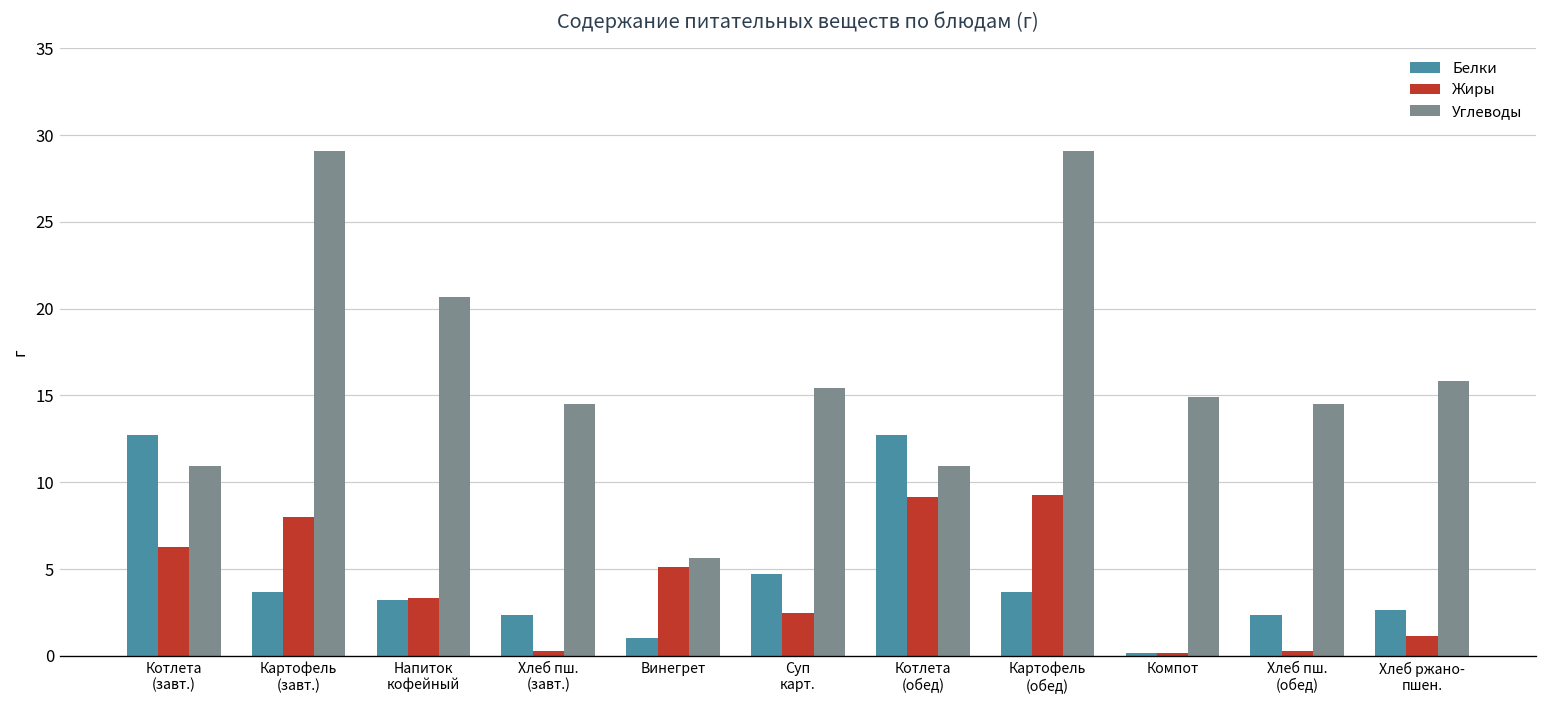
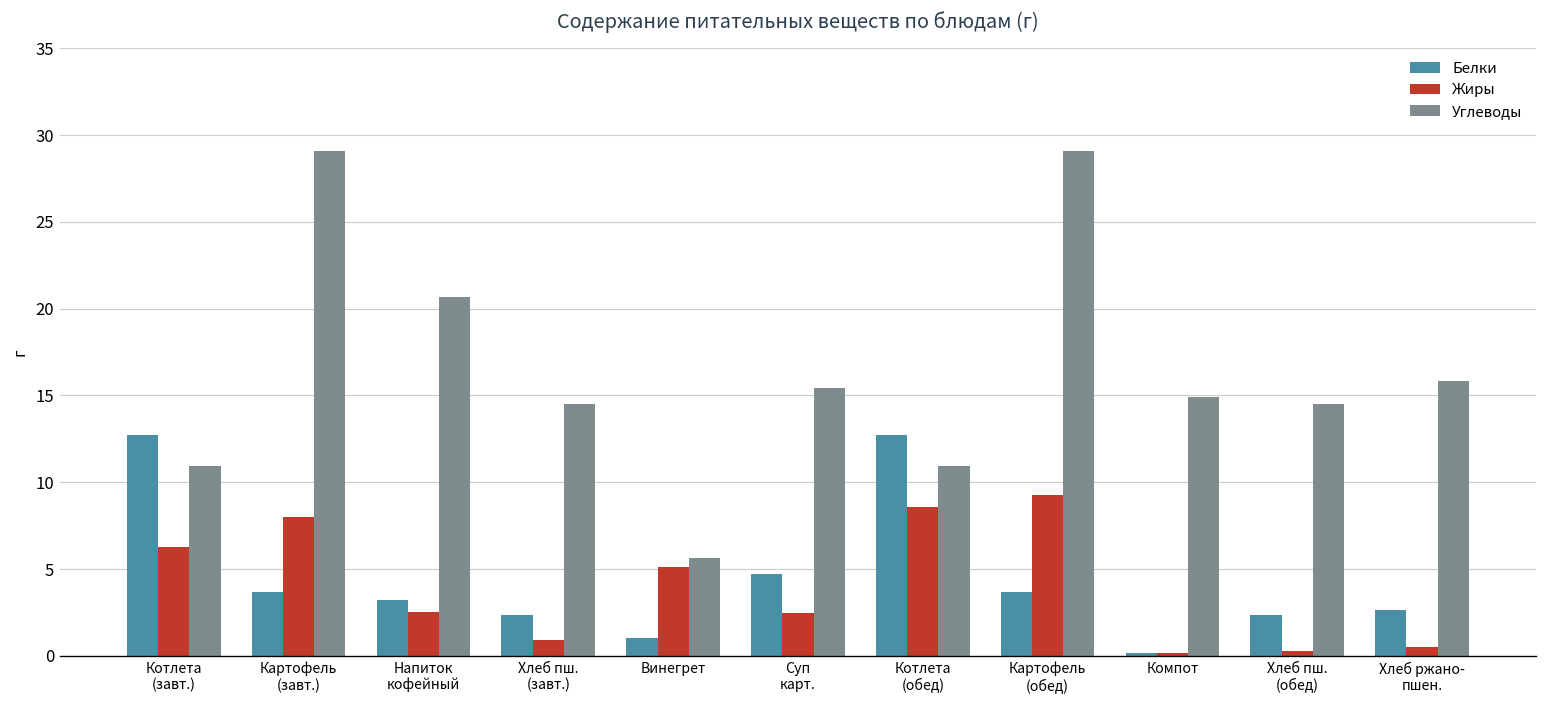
Жиры, Напиток кофейный: 3.3 -> 2.5
Жиры, Хлеб пш. (завт.): 0.3 -> 0.9
Жиры, Котлета (обед): 9.1 -> 8.6
Жиры, Хлеб ржано- пшен.: 1.2 -> 0.5
